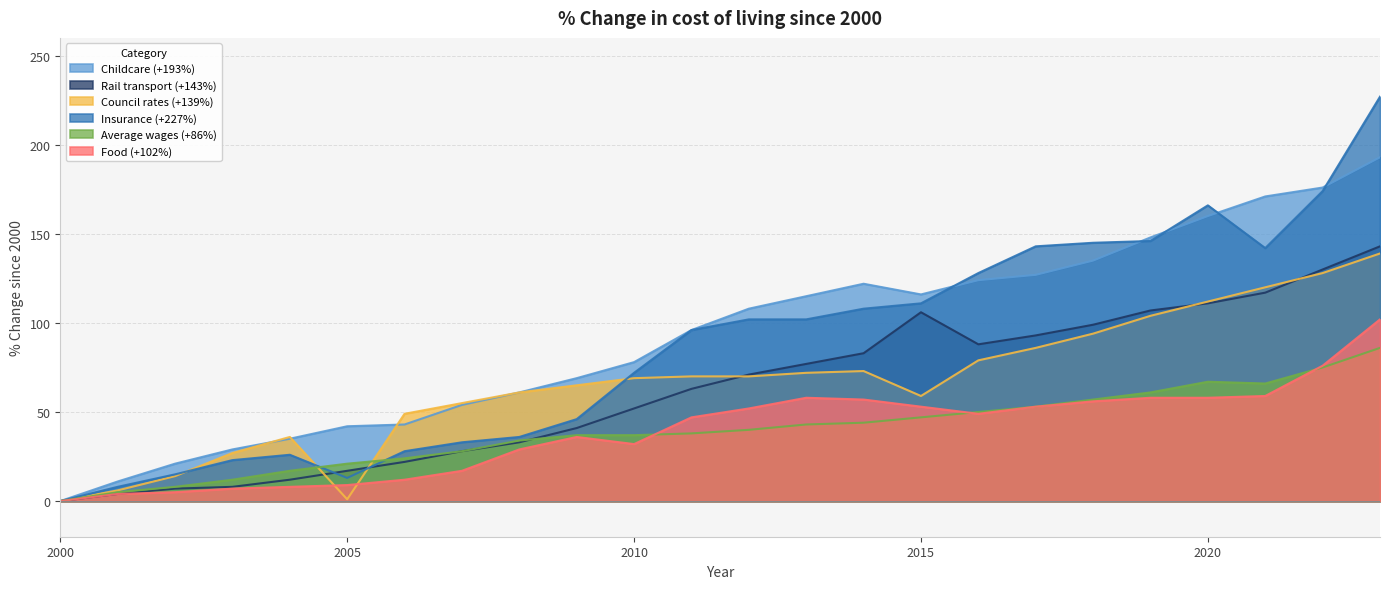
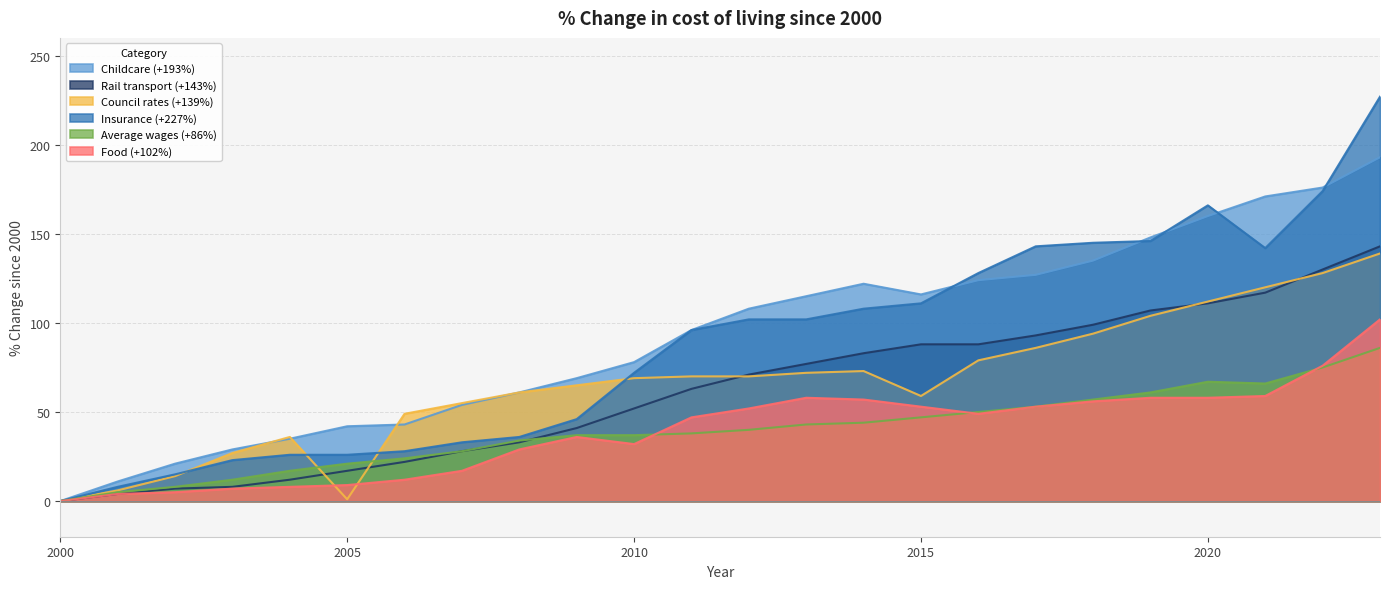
Insurance (+227%), 2005: 13 -> 26
Rail transport (+143%), 2015: 106 -> 88
